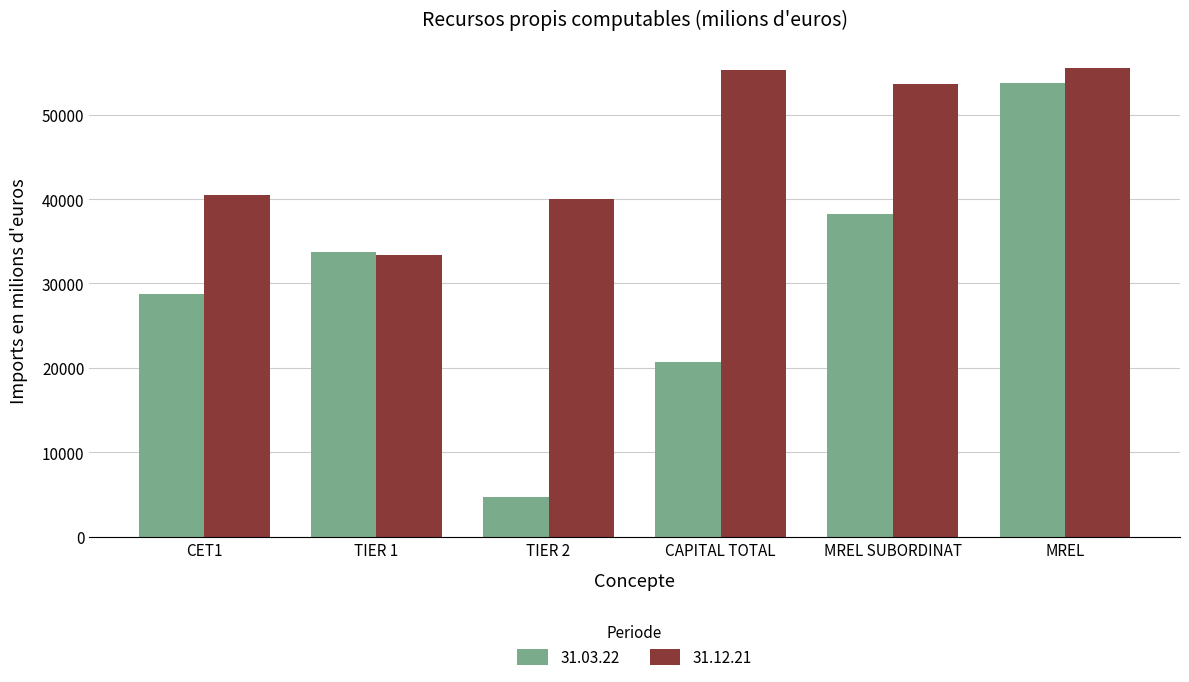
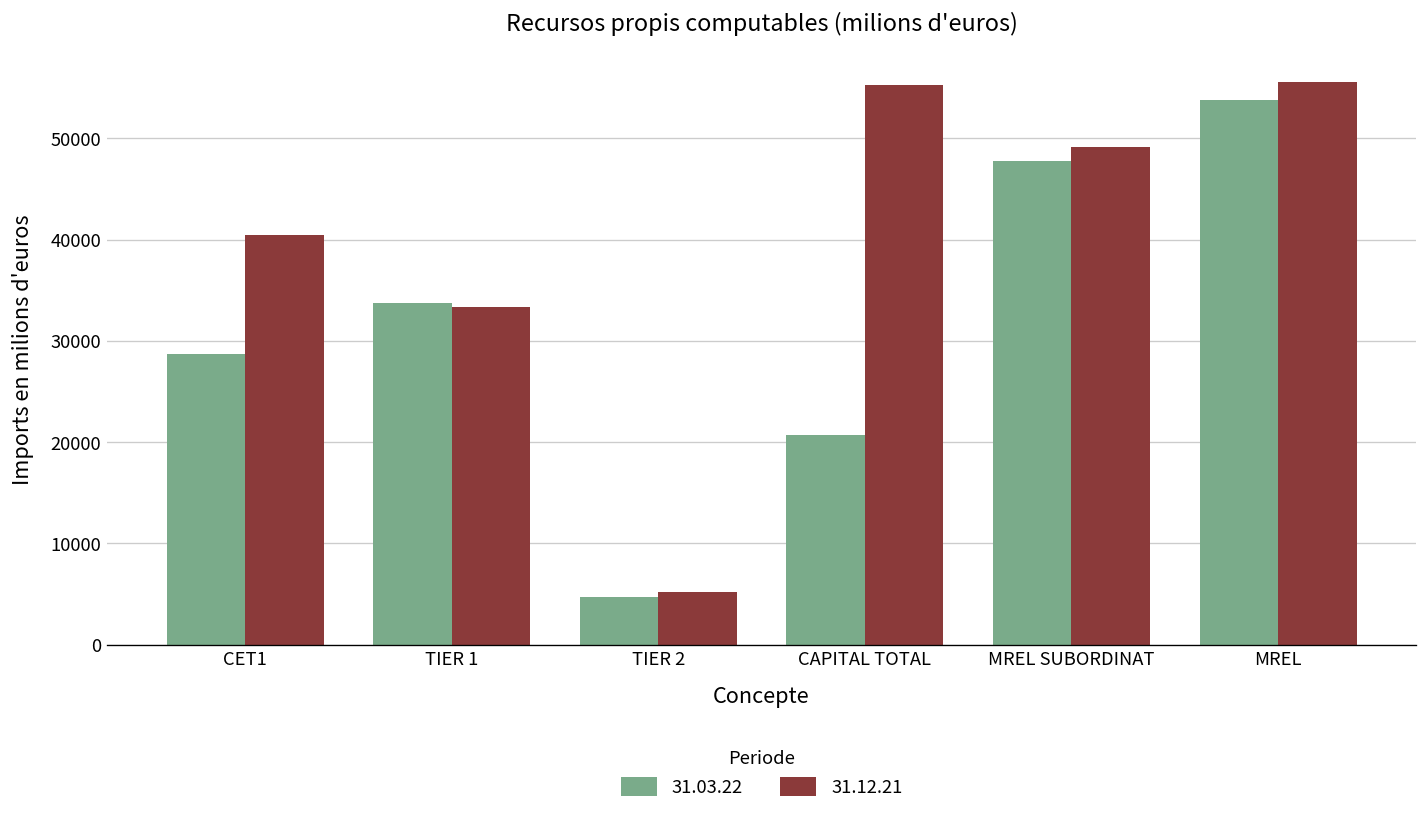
31.12.21, TIER 2: 40000 -> 5000
31.03.22, MREL SUBORDINAT: 38000 -> 48000
31.12.21, MREL SUBORDINAT: 54000 -> 49000
